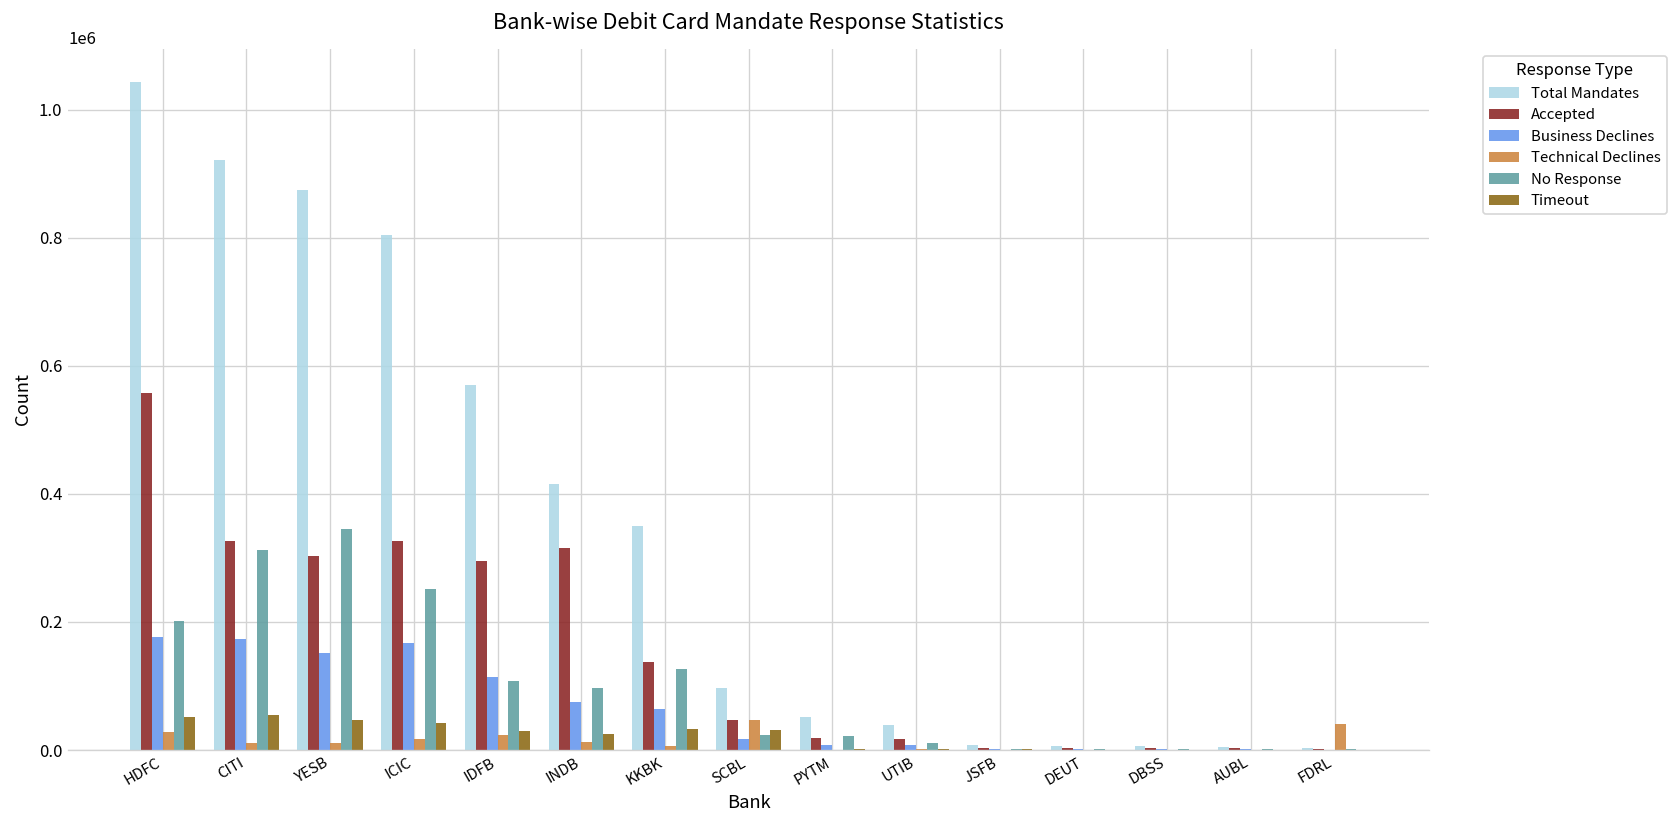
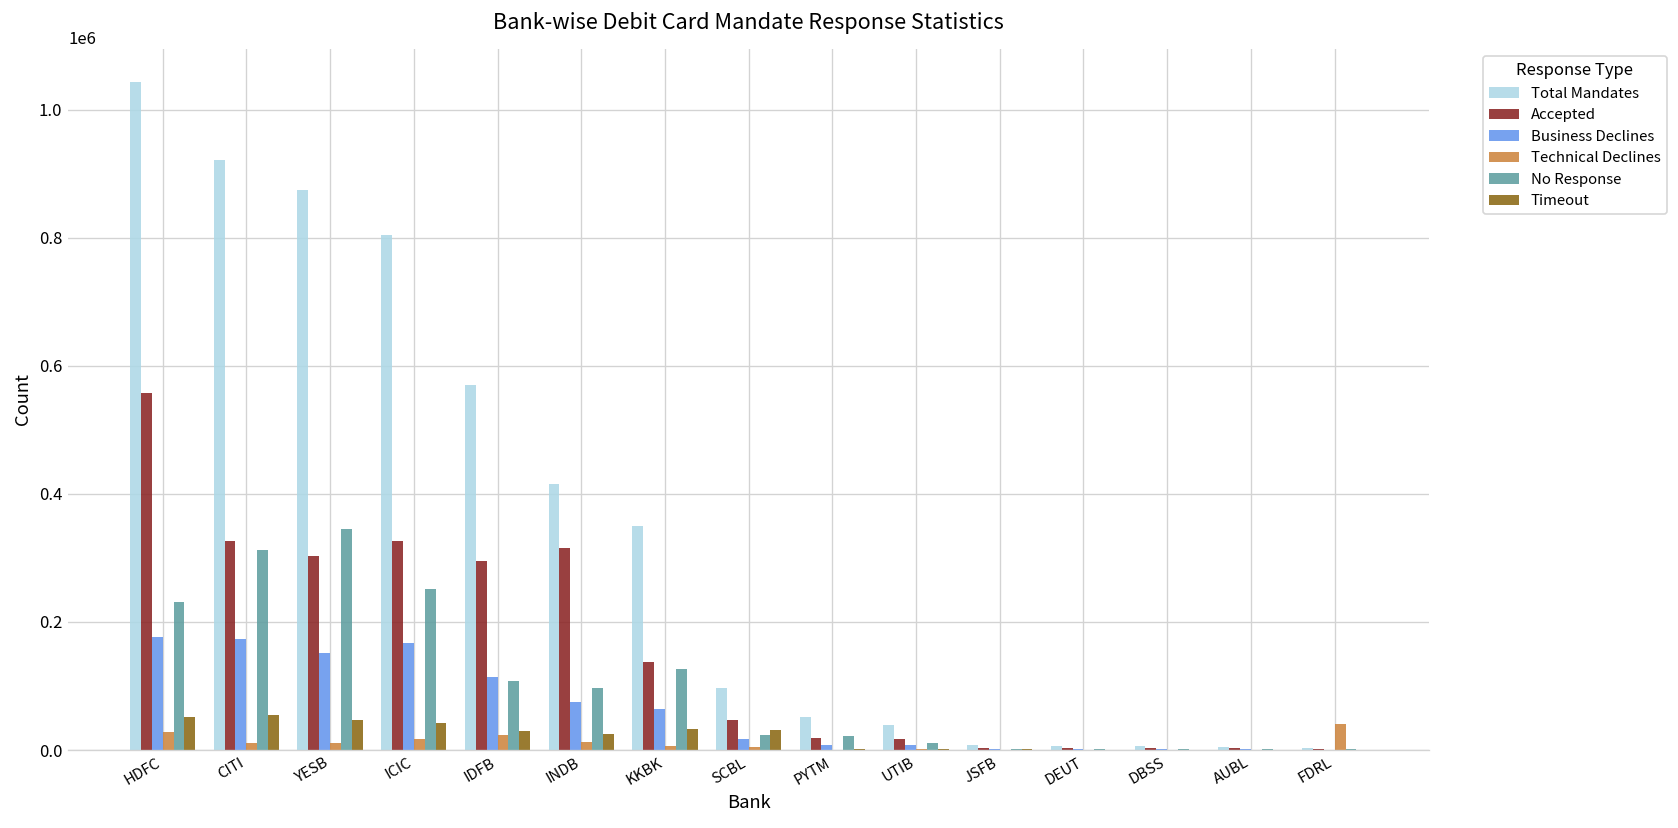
No Response, HDFC: 200000 -> 230000
Technical Declines, SCBL: 50000 -> 0
